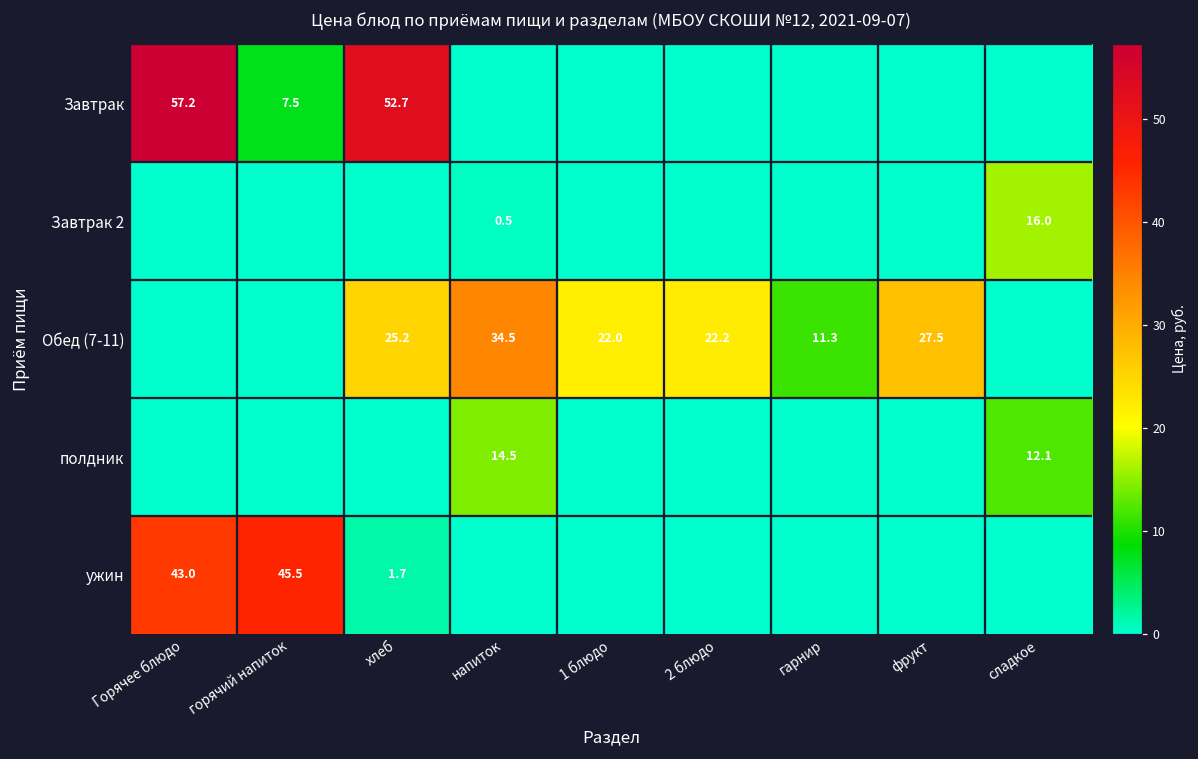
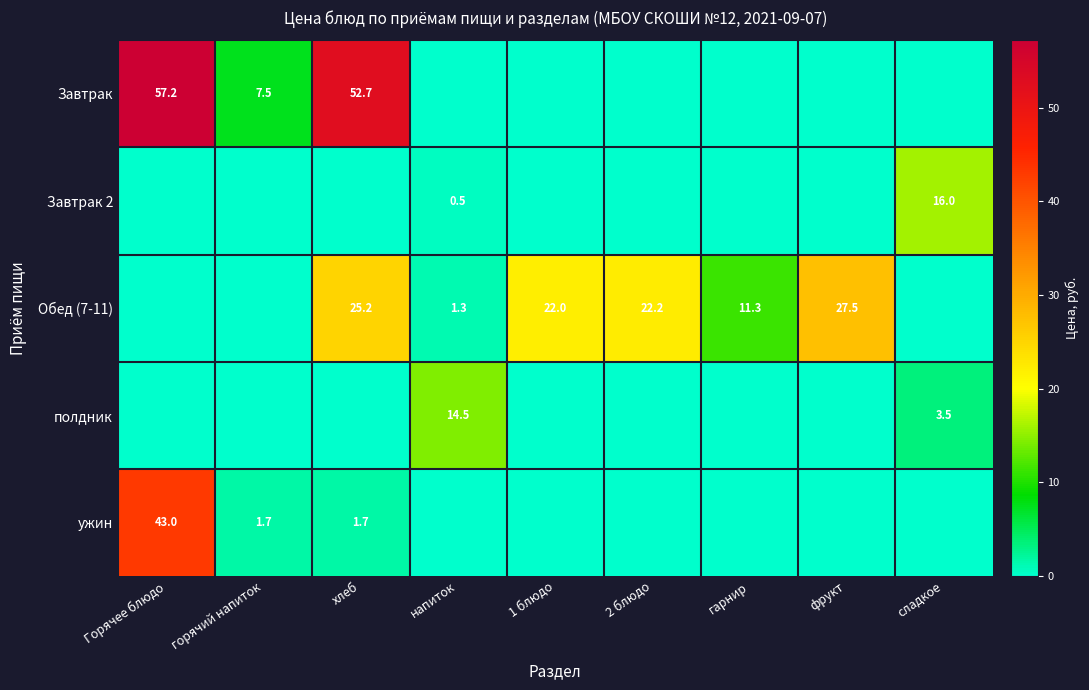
Обед (7-11), напиток: 34.5 -> 1.3
полдник, сладкое: 12.1 -> 3.5
ужин, горячий напиток: 45.5 -> 1.7
